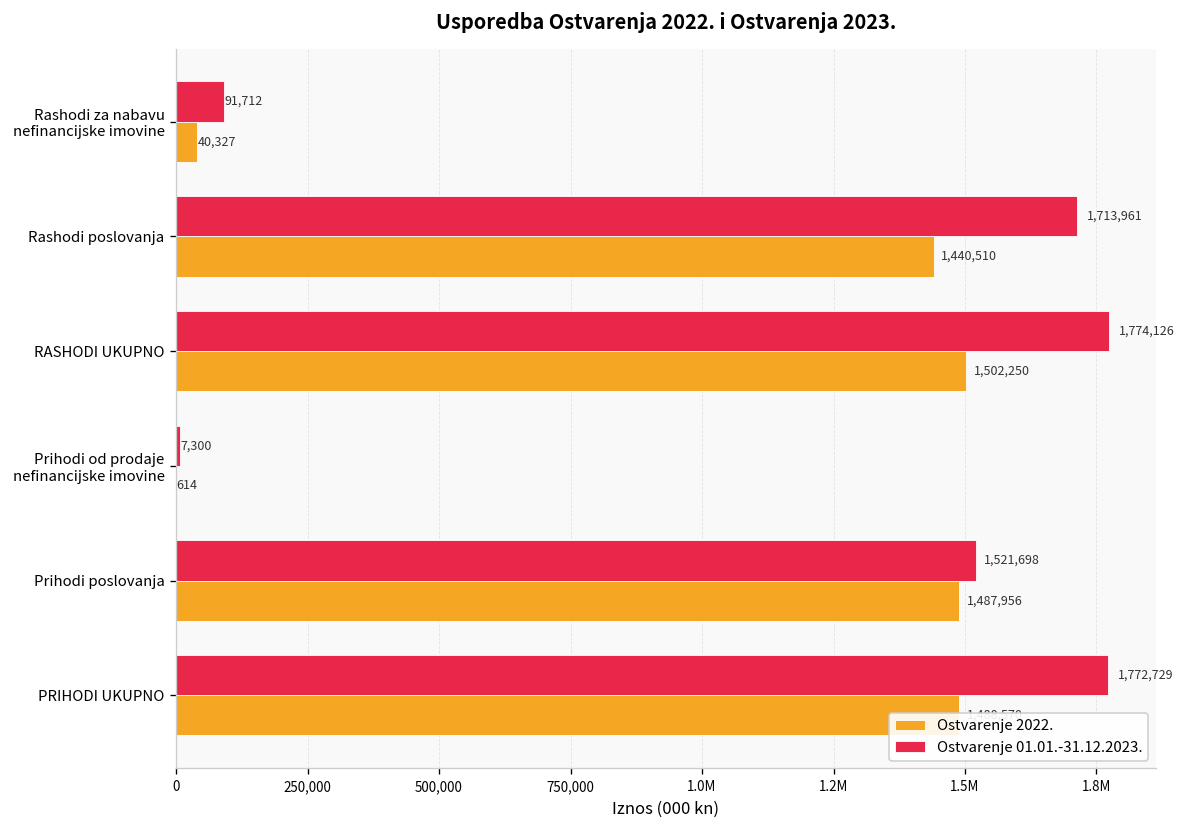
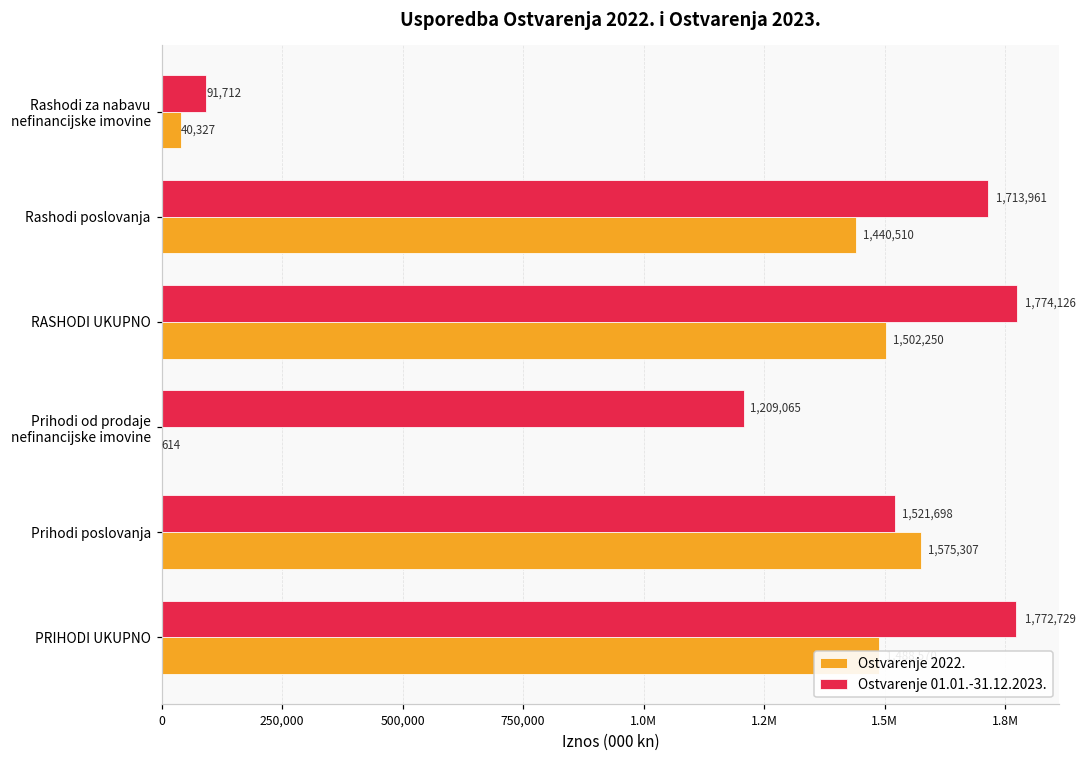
Ostvarenje 01.01.-31.12.2023., Prihodi od prodaje nefinancijske imovine: 7,300 -> 1,209,065
Ostvarenje 2022., Prihodi poslovanja: 1,487,956 -> 1,575,307
